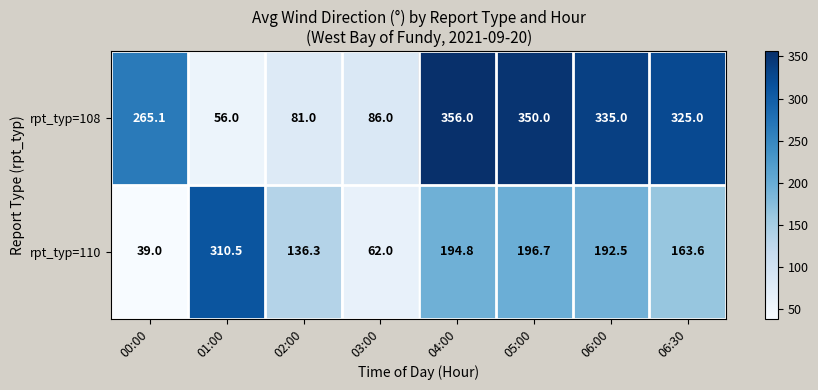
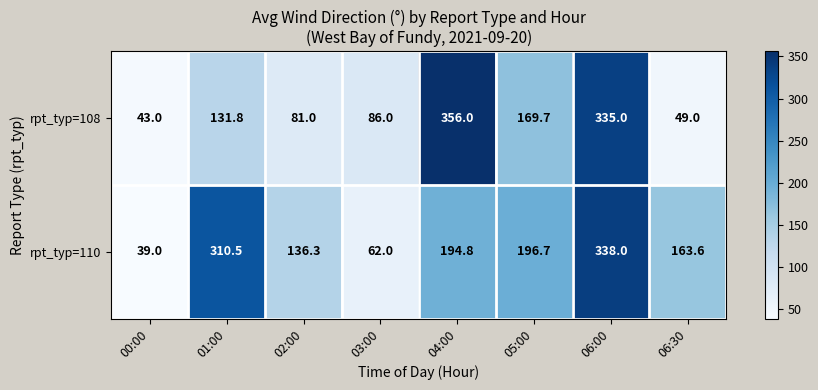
rpt_typ=108, 00:00: 265.1 -> 43.0
rpt_typ=108, 01:00: 56.0 -> 131.8
rpt_typ=108, 05:00: 350.0 -> 169.7
rpt_typ=108, 06:30: 325.0 -> 49.0
rpt_typ=110, 06:00: 192.5 -> 338.0
